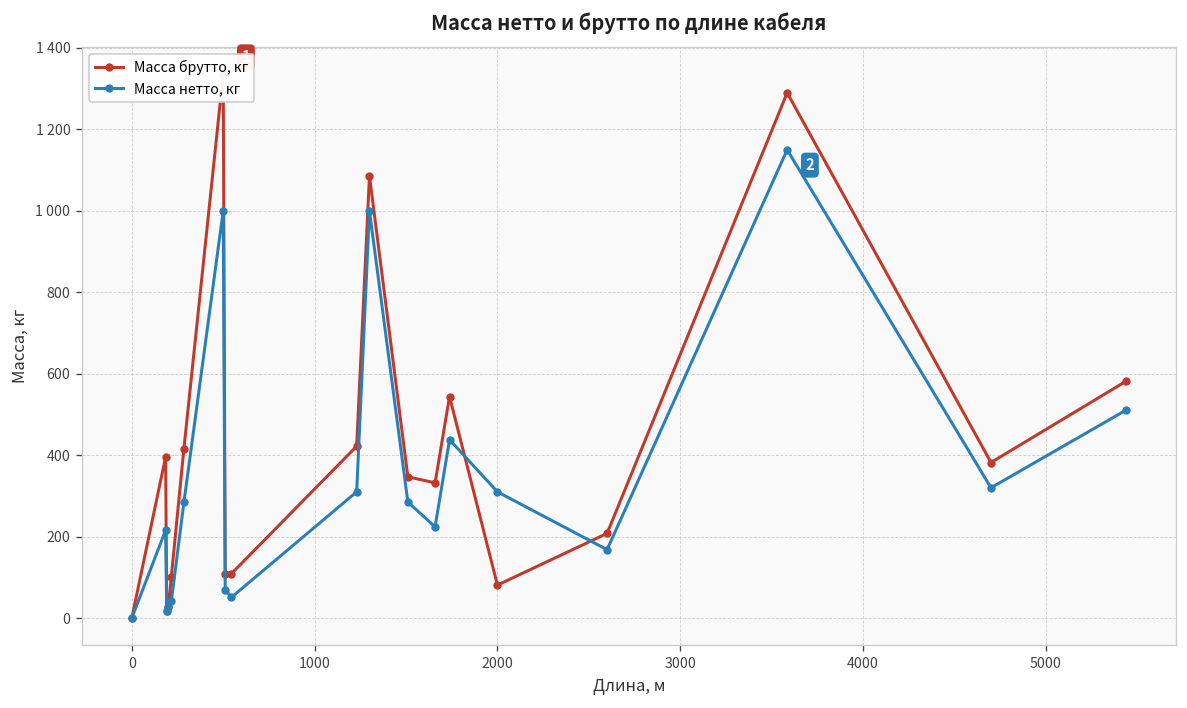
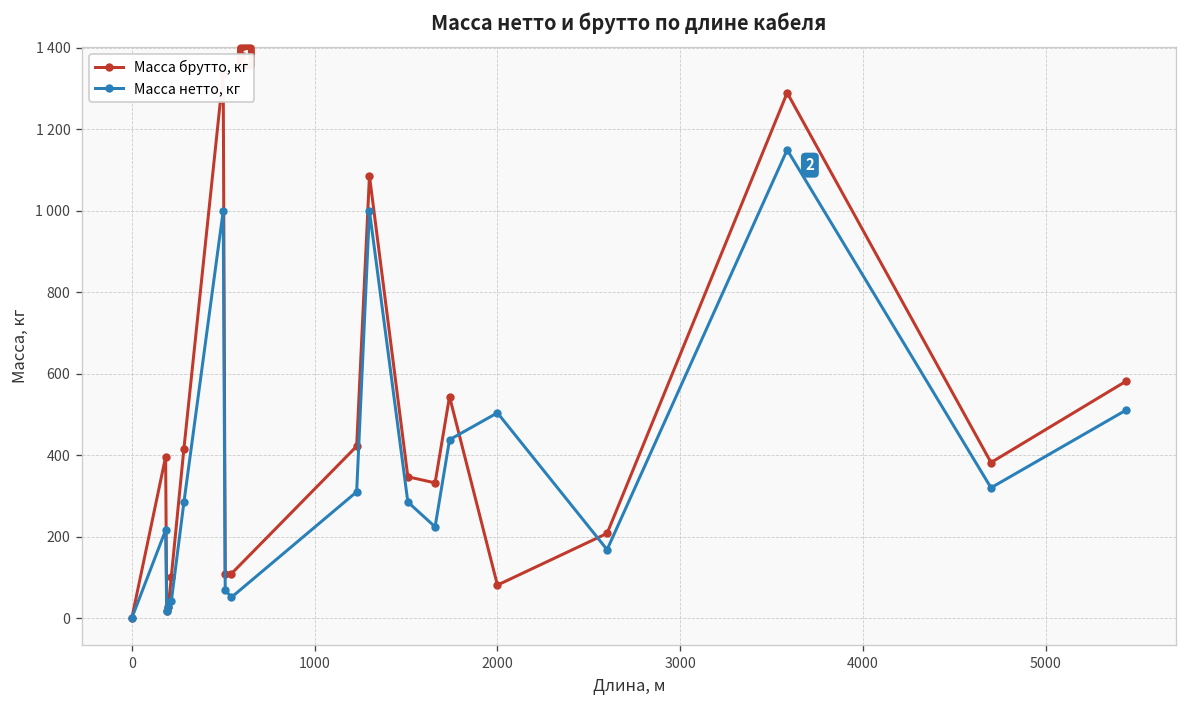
Масса нетто, кг, 2000: 310 -> 500
